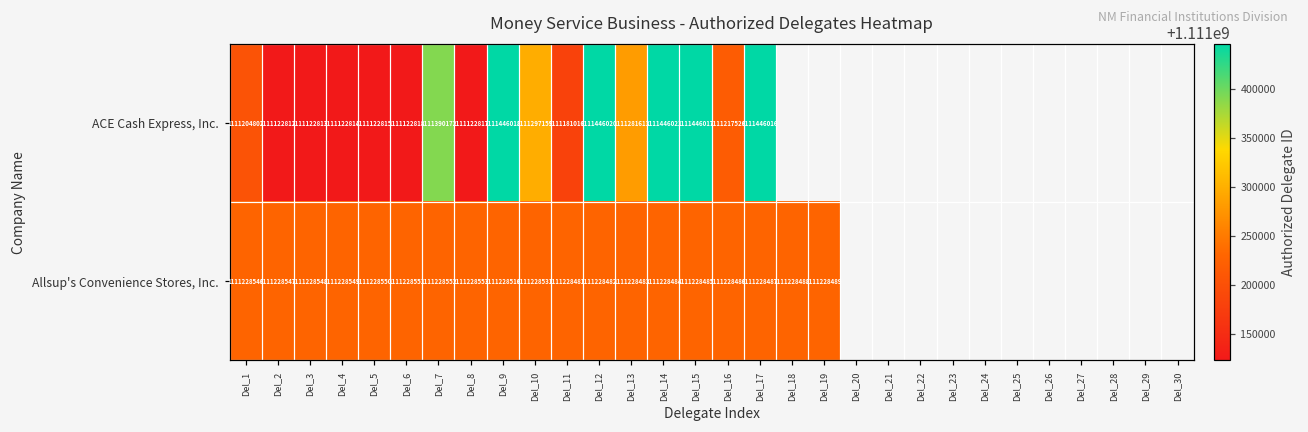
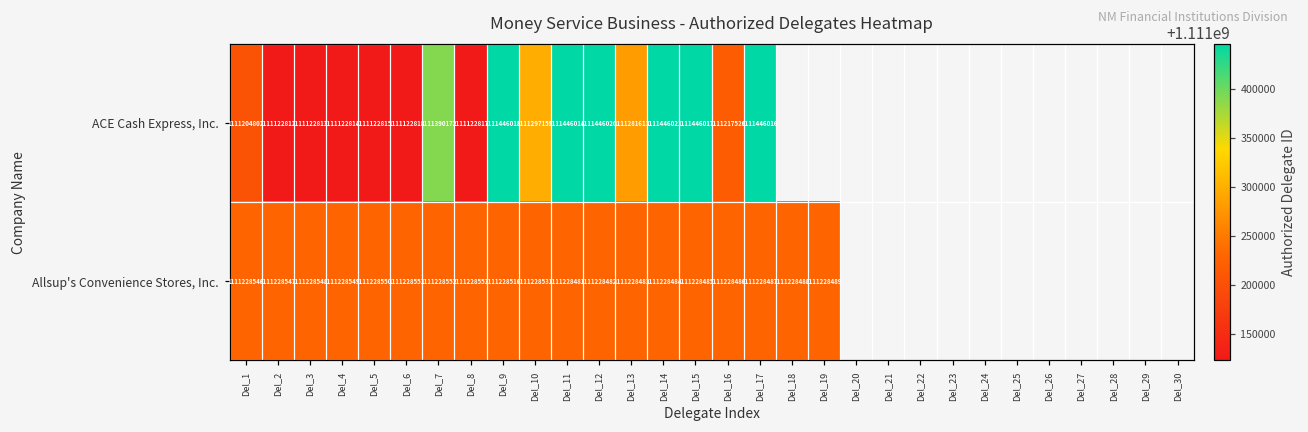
ACE Cash Express, Inc., Del_11: 1111181016 -> 1111446014
